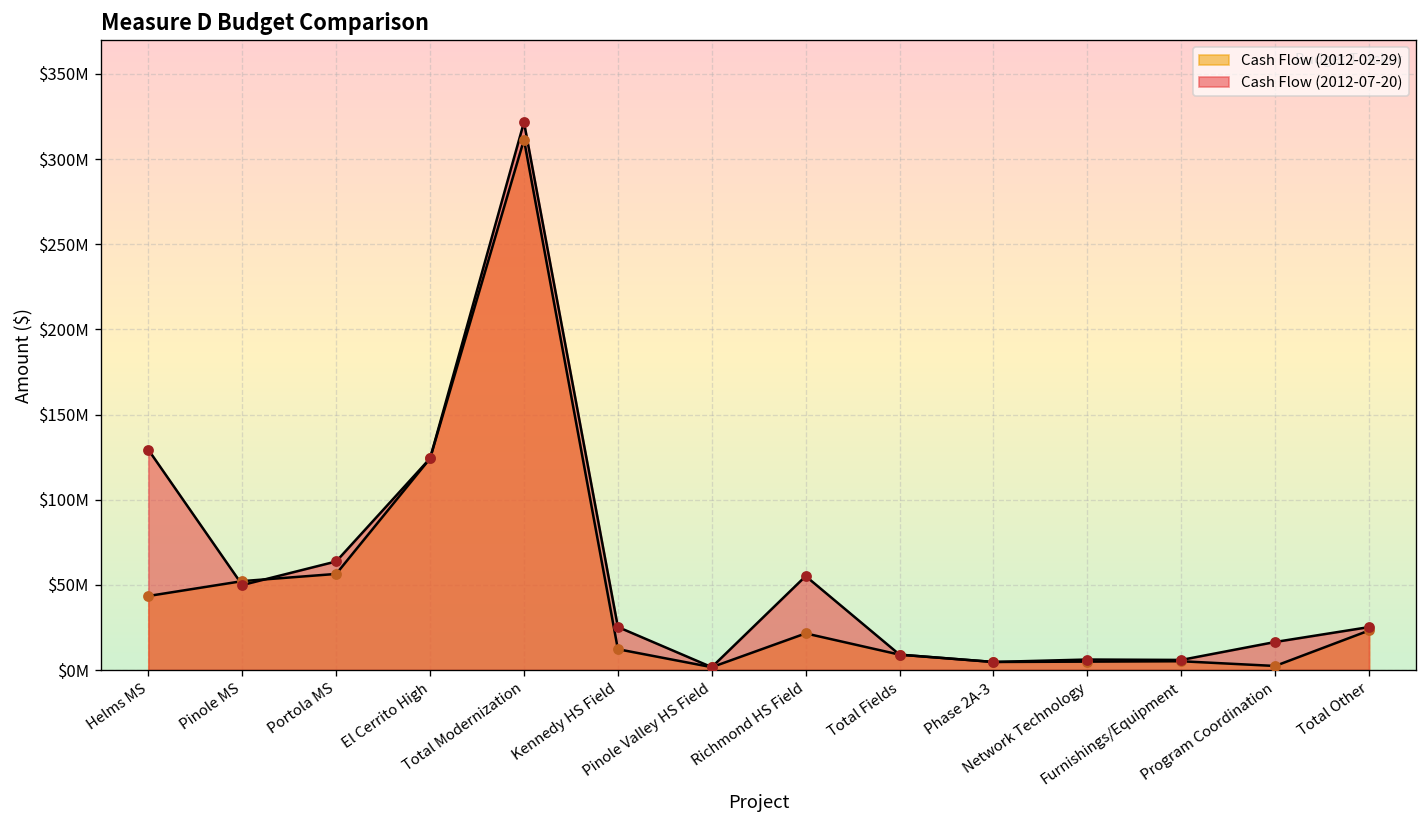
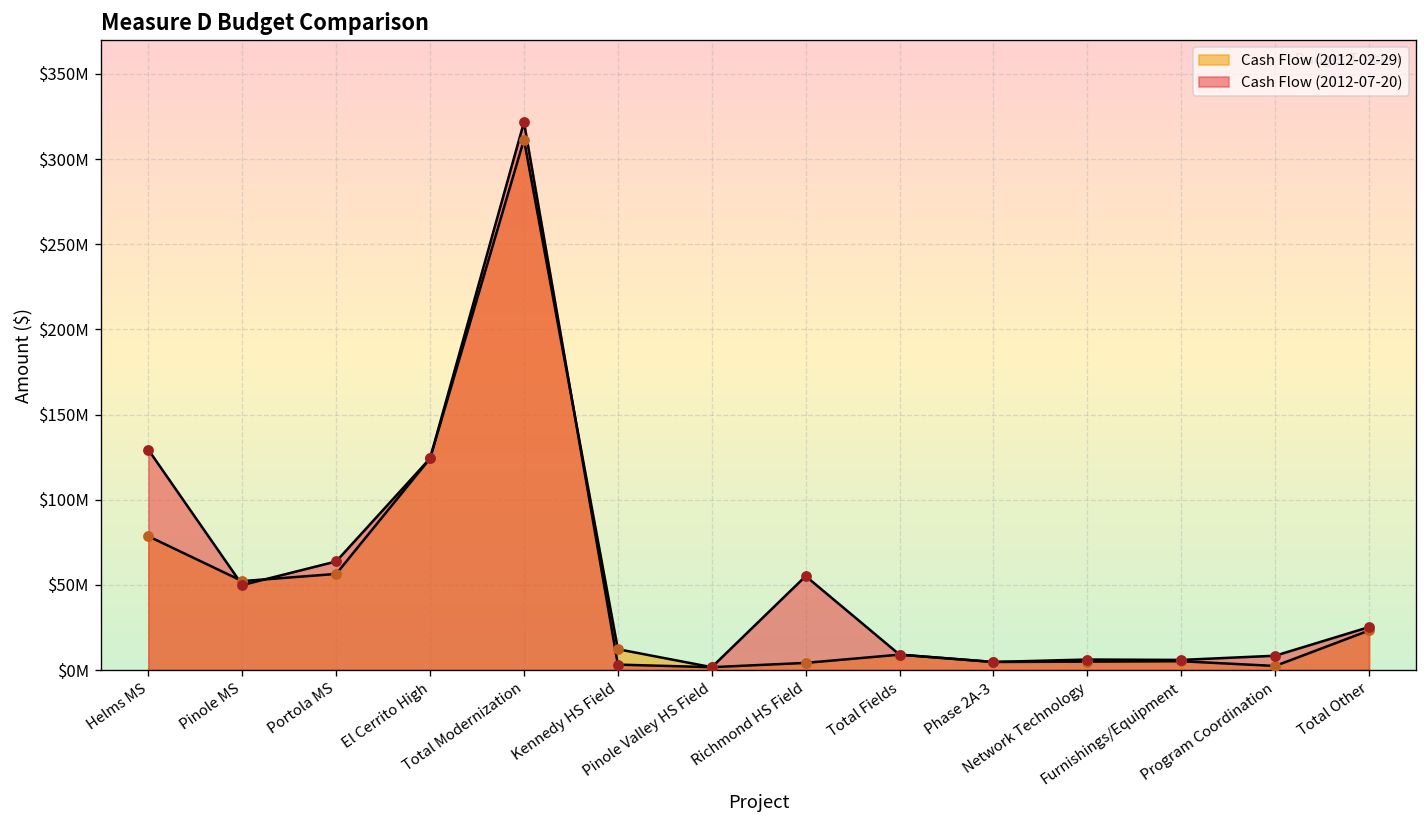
Cash Flow (2012-02-29), Helms MS: $43000000 -> $79000000
Cash Flow (2012-07-20), Kennedy HS Field: $25000000 -> $3000000
Cash Flow (2012-02-29), Richmond HS Field: $22000000 -> $4000000
Cash Flow (2012-07-20), Program Coordination: $16000000 -> $8000000
